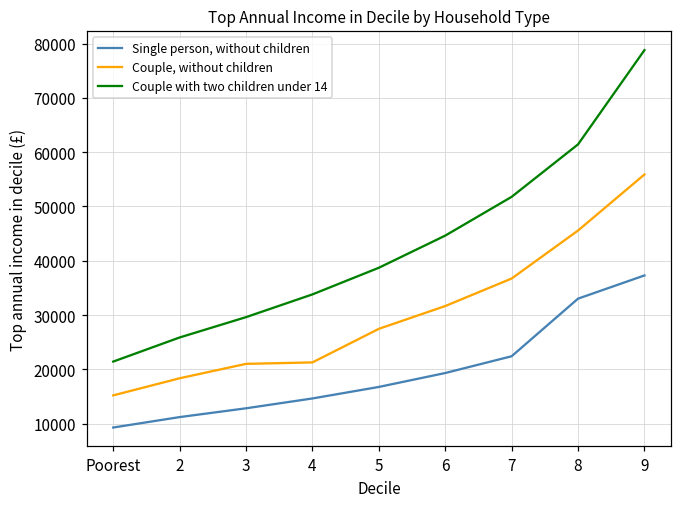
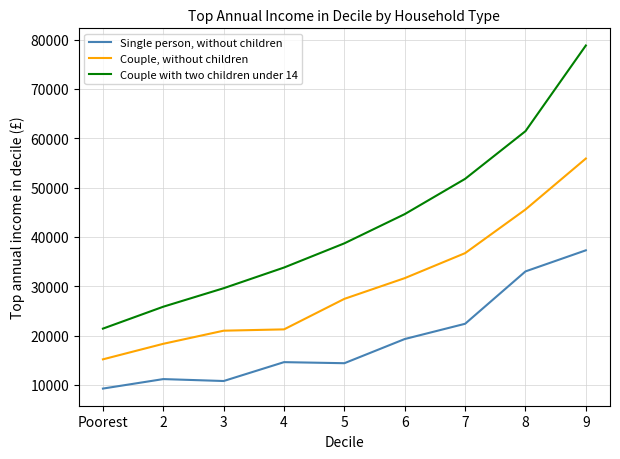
Single person, without children, 3: 13000 -> 11000
Single person, without children, 5: 17000 -> 14000
